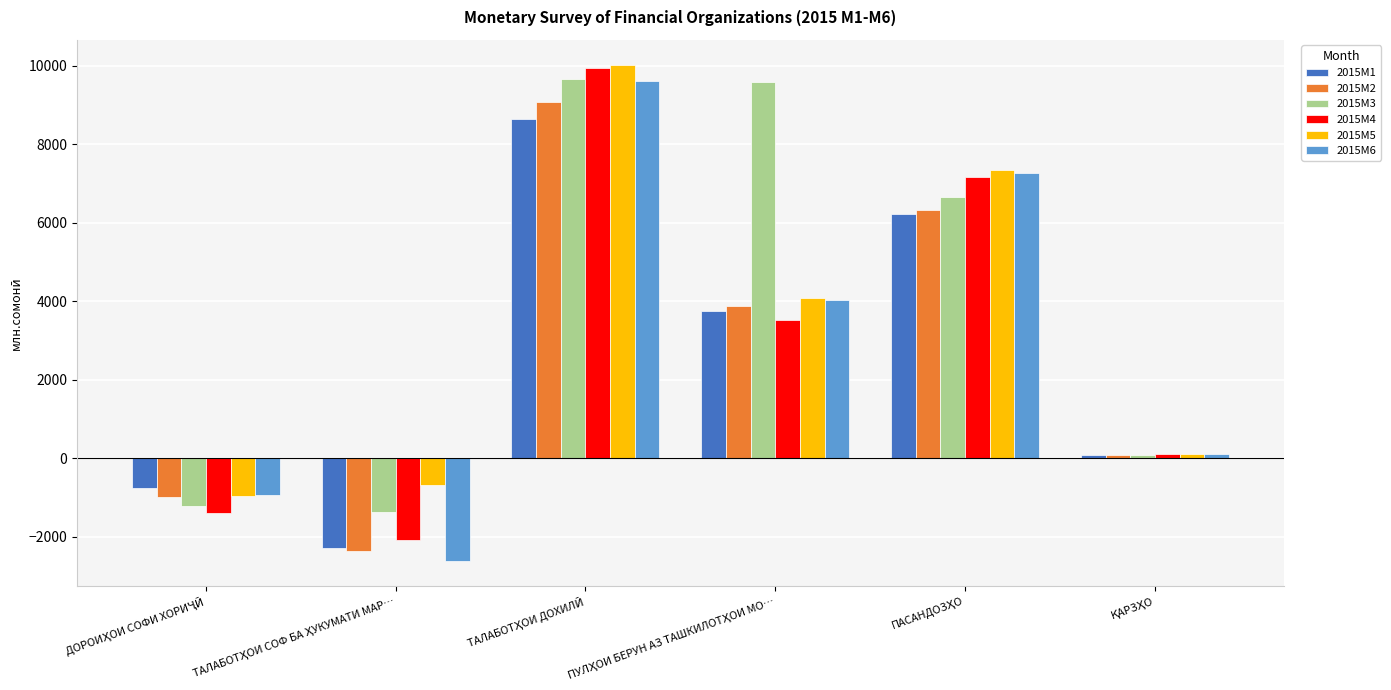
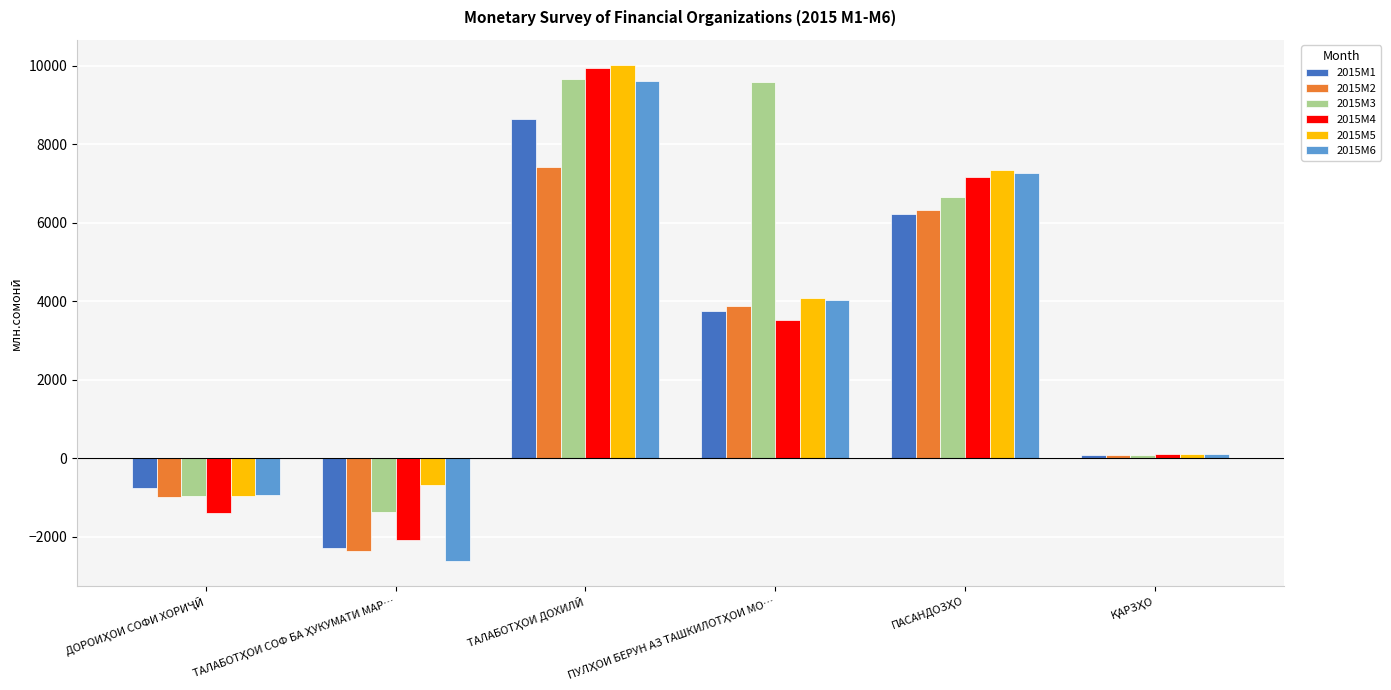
2015M3, ДОРОИҲОИ СОФИ ХОРИҶӢ: -1200 -> -1000
2015M2, ТАЛАБОТҲОИ ДОХИЛӢ: 9100 -> 7400
